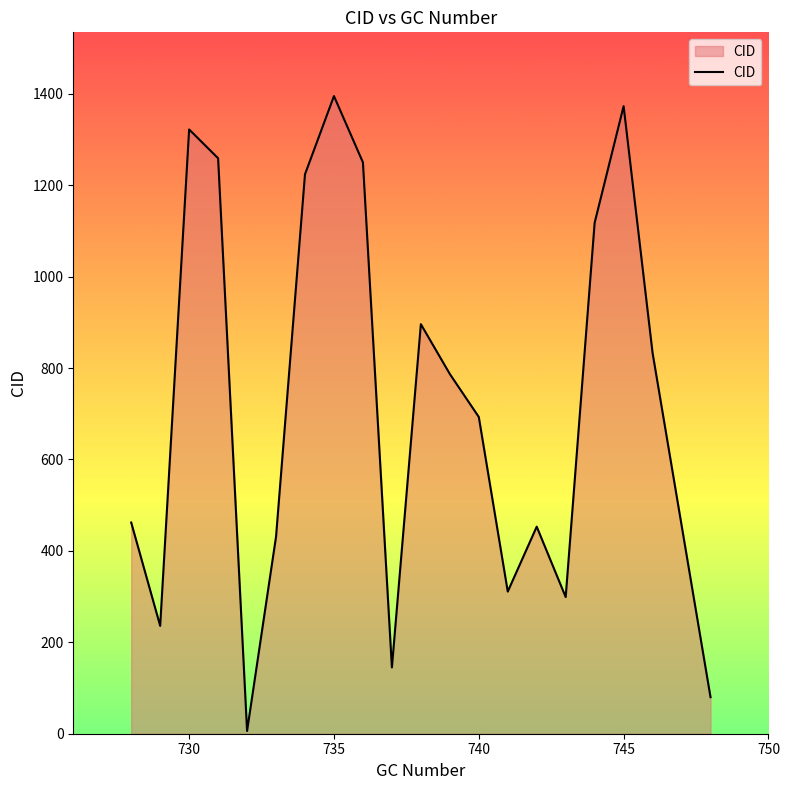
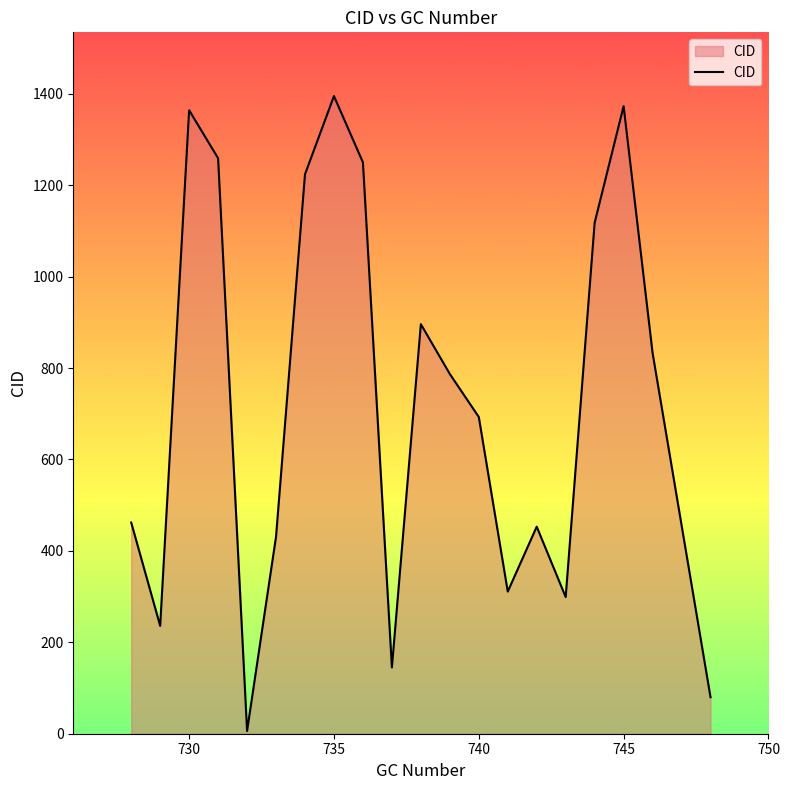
730: 1320 -> 1360
